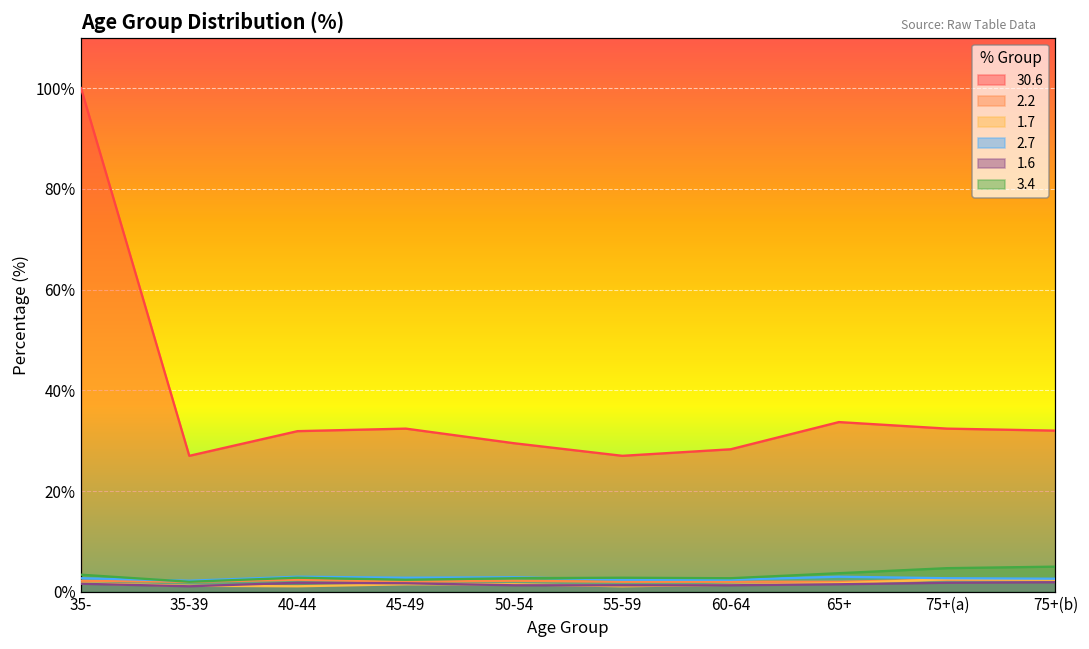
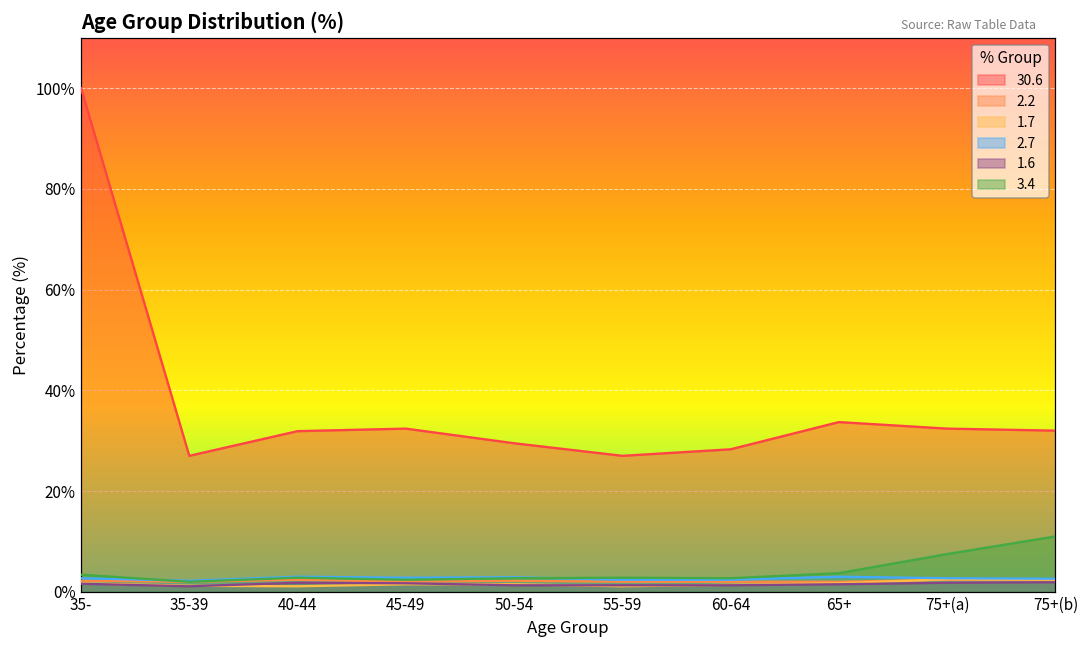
3.4, 75+(a): 5% -> 8%
3.4, 75+(b): 5% -> 11%
